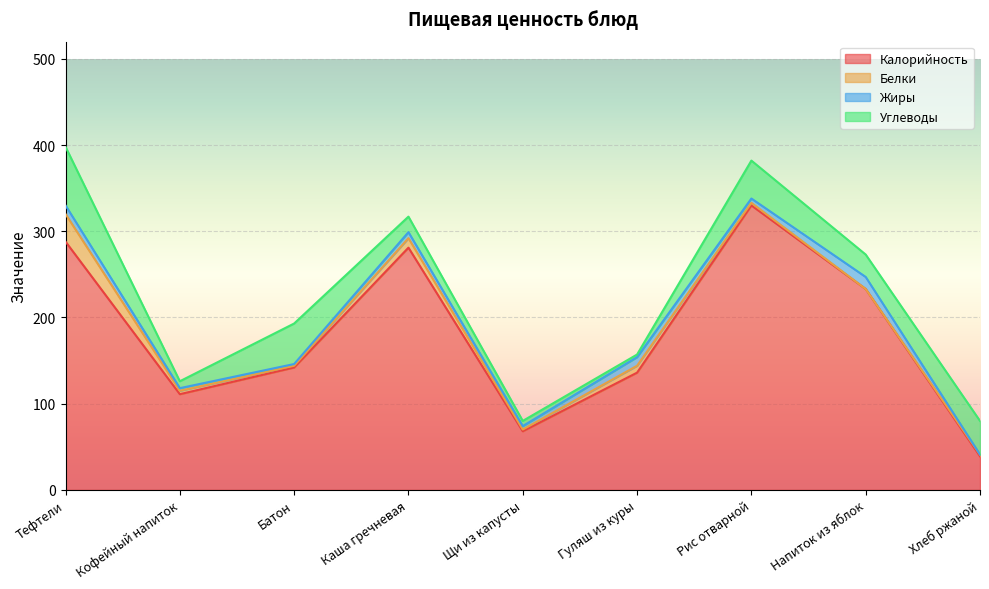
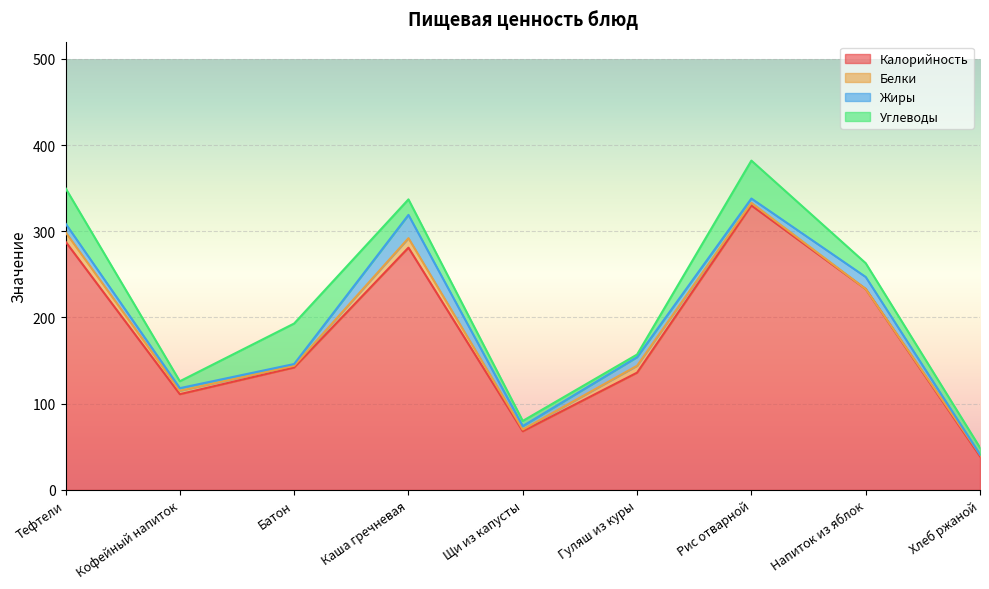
Белки, Тефтели: 30 -> 10
Углеводы, Тефтели: 70 -> 40
Жиры, Каша гречневая: 10 -> 30
Углеводы, Напиток из яблок: 30 -> 20
Углеводы, Хлеб ржаной: 40 -> 10
